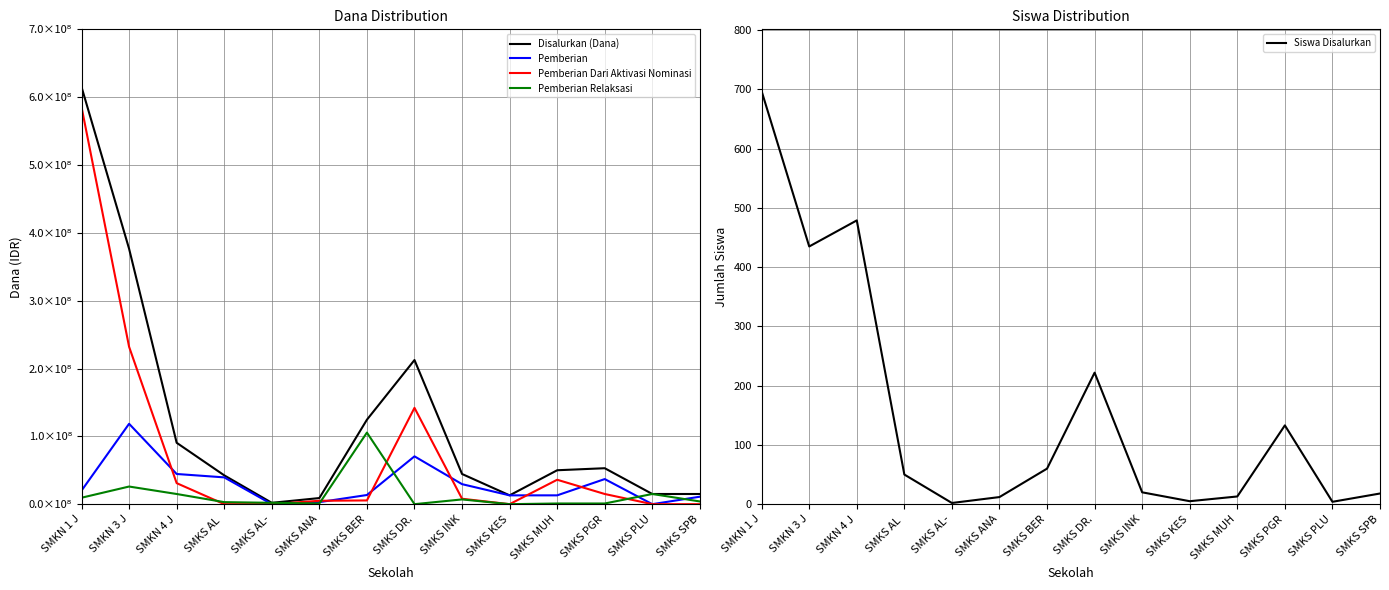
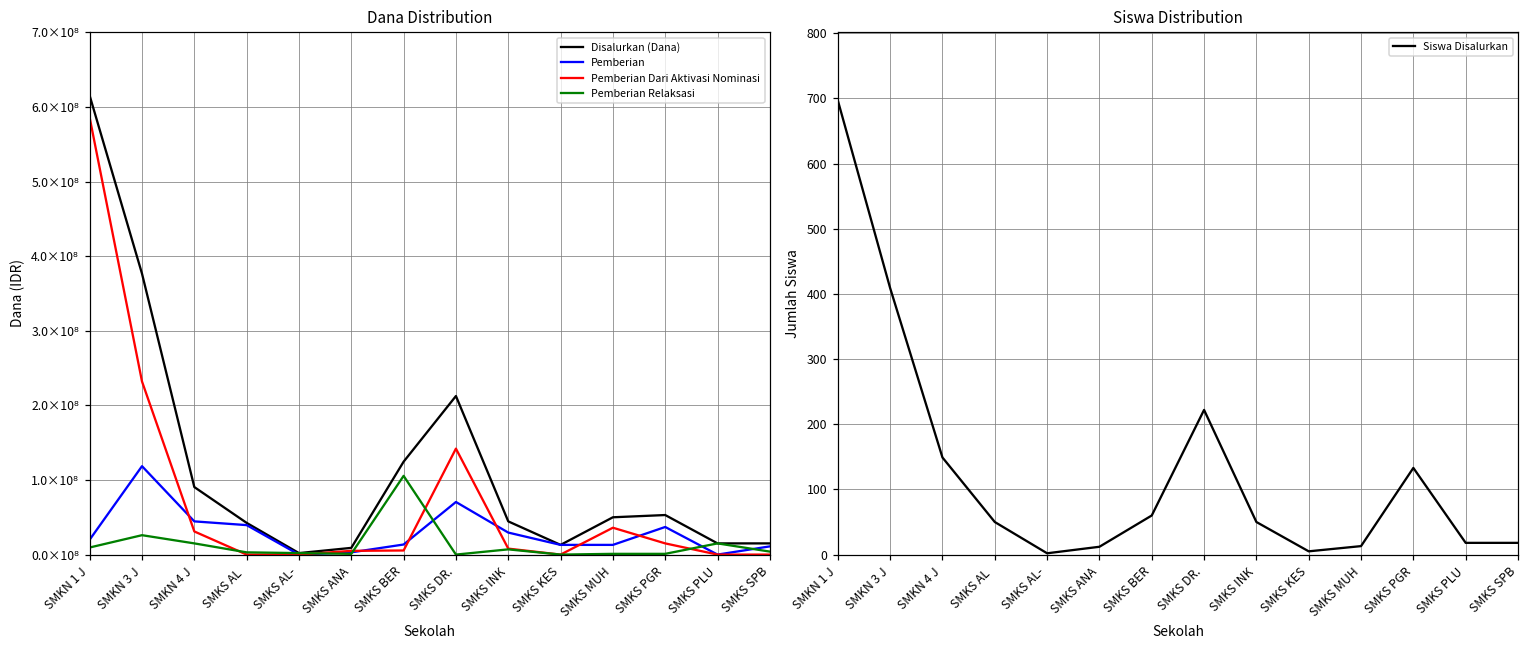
Siswa Distribution, SMKN 3 J: 440 -> 410
Siswa Distribution, SMKN 4 J: 480 -> 150
Siswa Distribution, SMKS INK: 20 -> 50
Siswa Distribution, SMKS PLU: 0 -> 20
